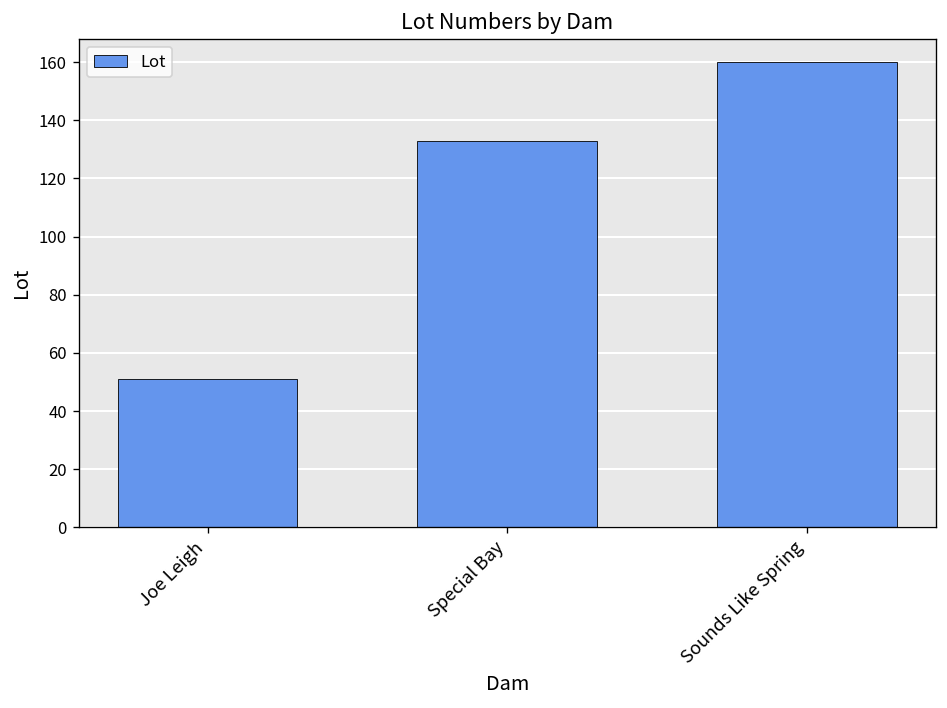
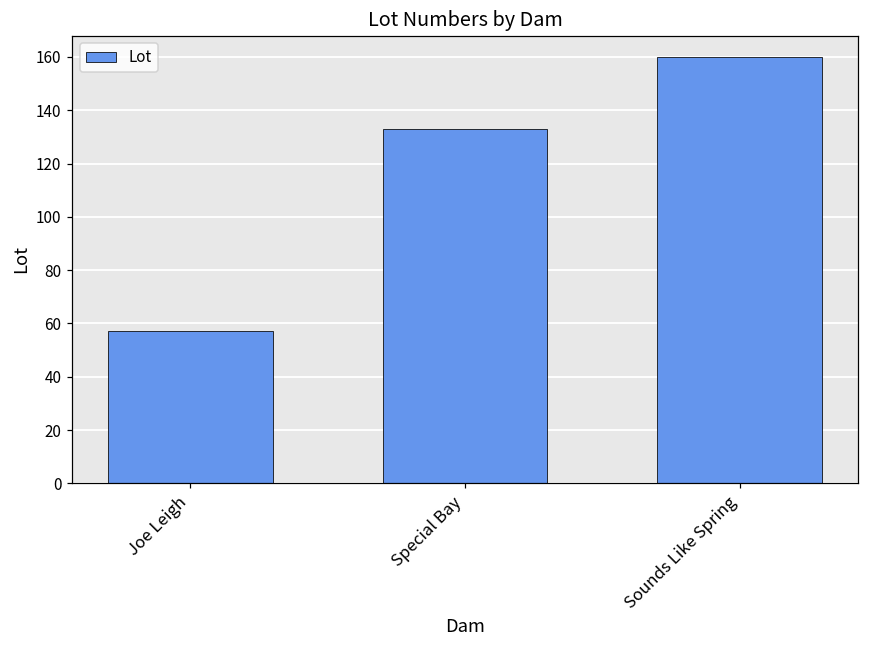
Joe Leigh: 51 -> 57
